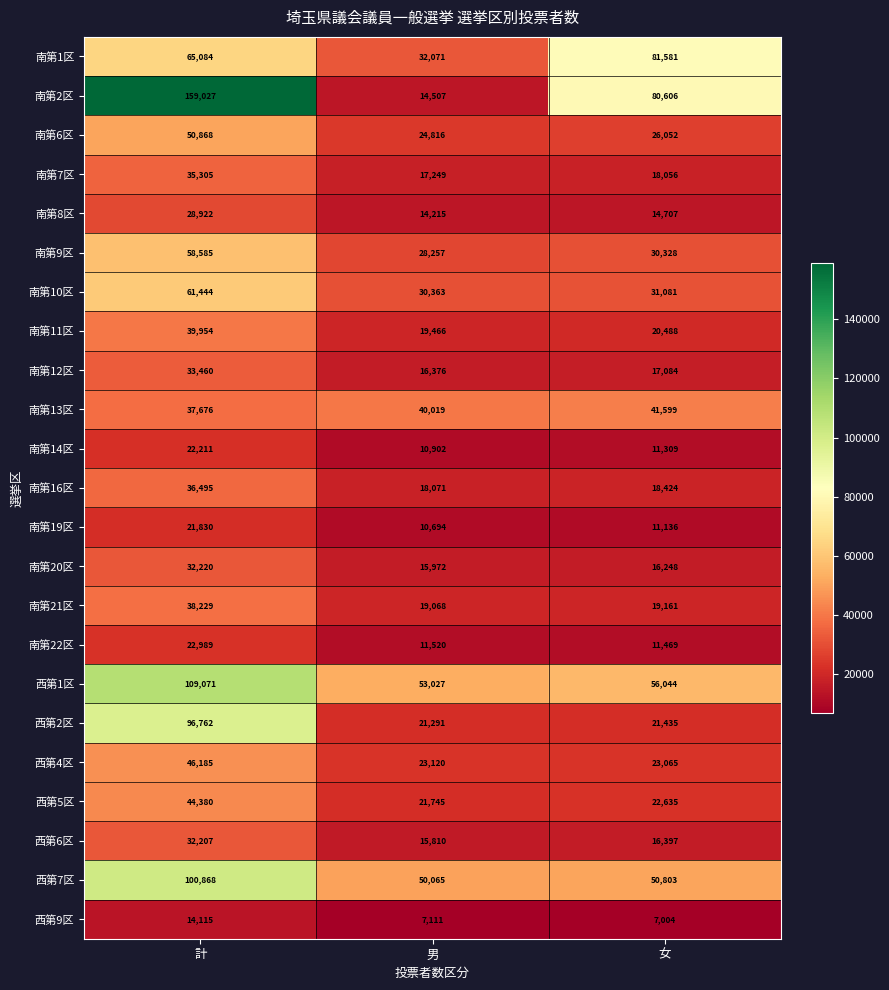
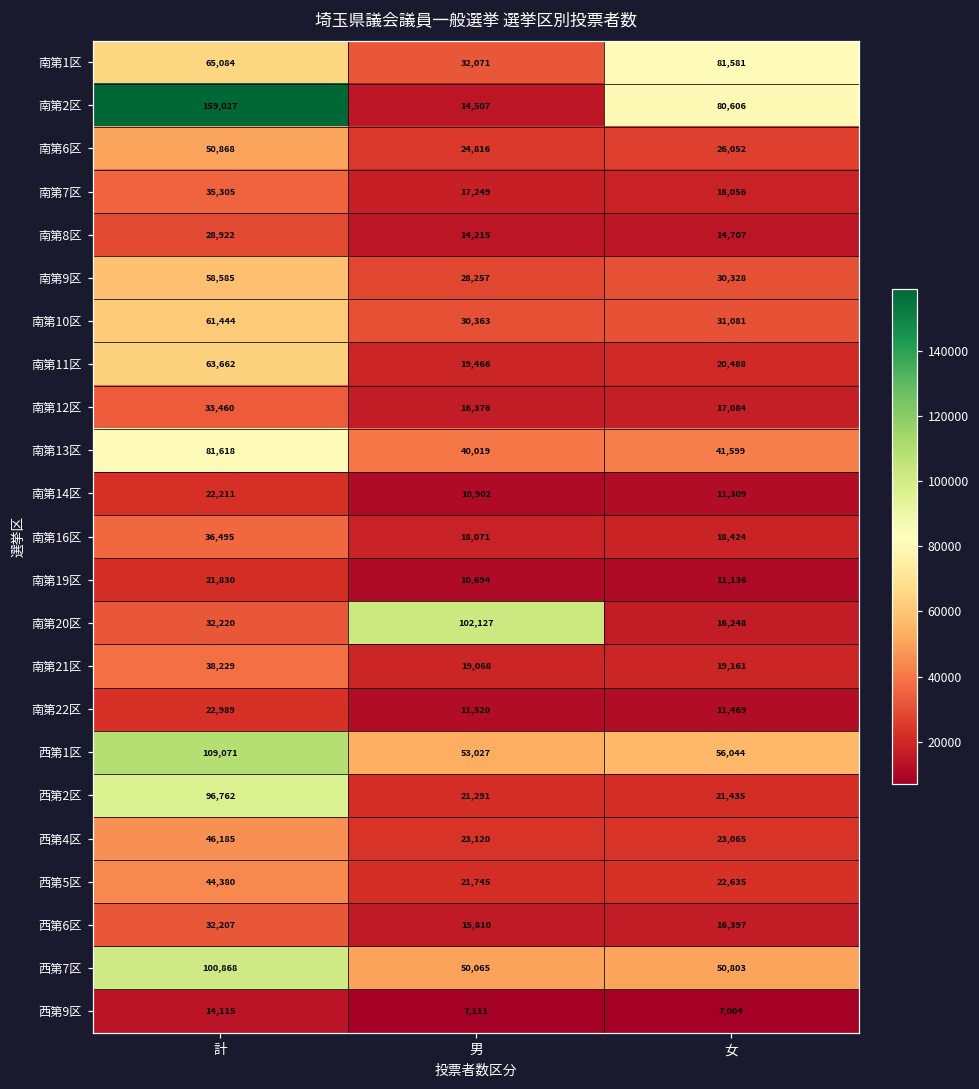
南第11区, 計: 39,954 -> 63,662
南第13区, 計: 37,676 -> 81,618
南第20区, 男: 15,972 -> 102,127
